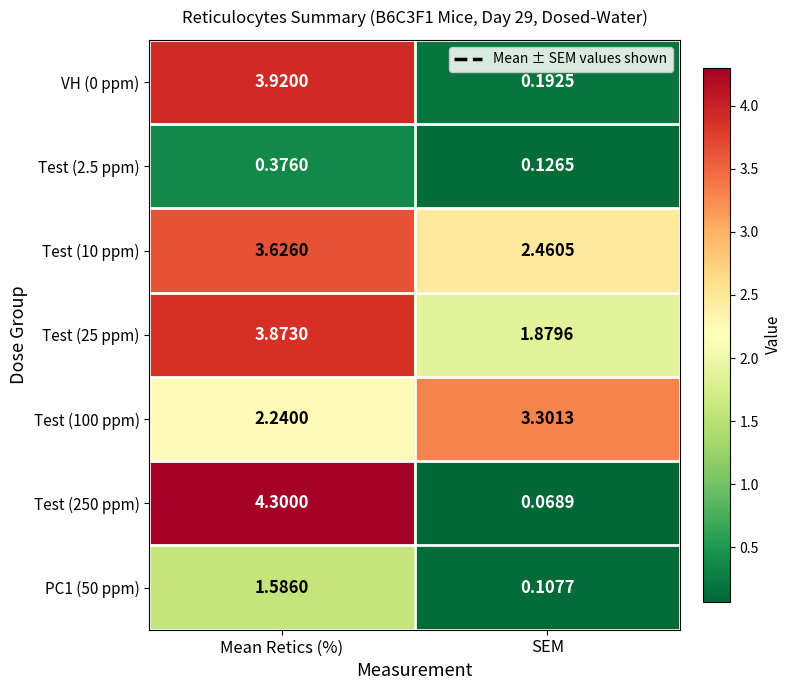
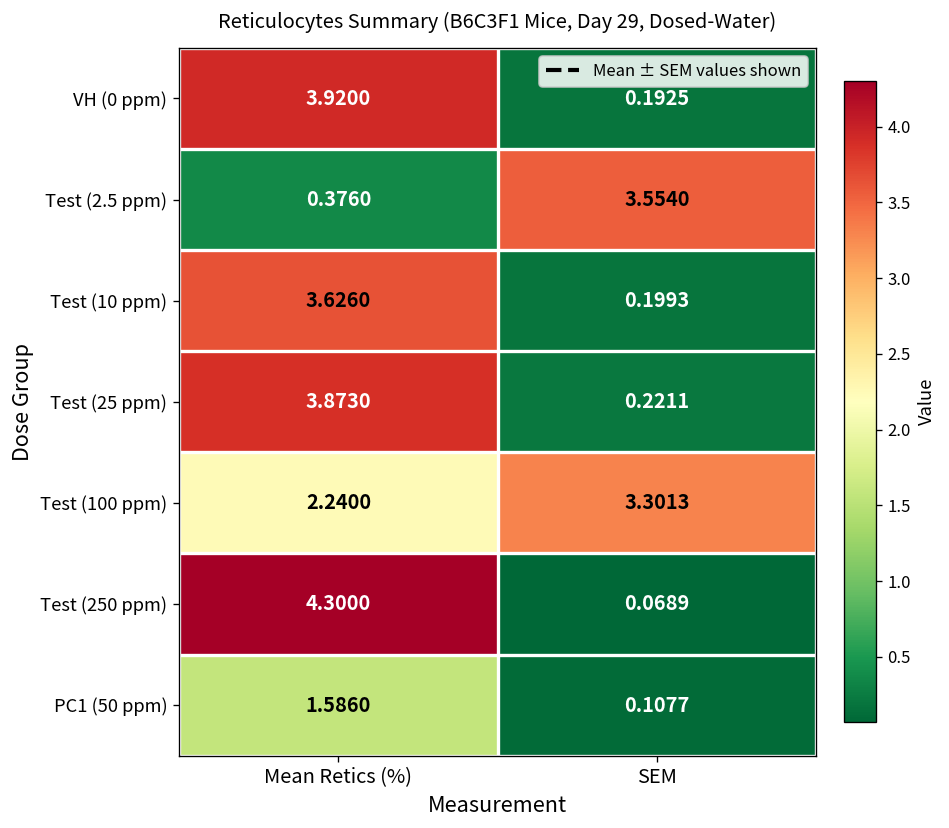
Test (2.5 ppm), SEM: 0.1265 -> 3.5540
Test (10 ppm), SEM: 2.4605 -> 0.1993
Test (25 ppm), SEM: 1.8796 -> 0.2211
